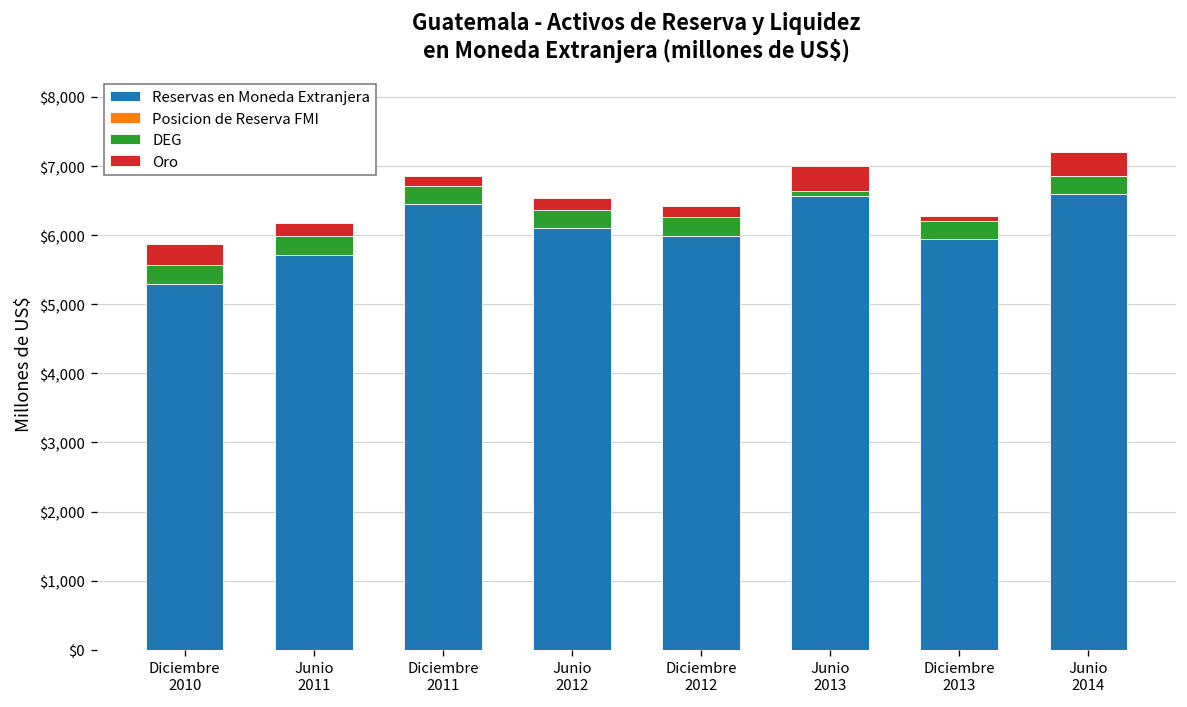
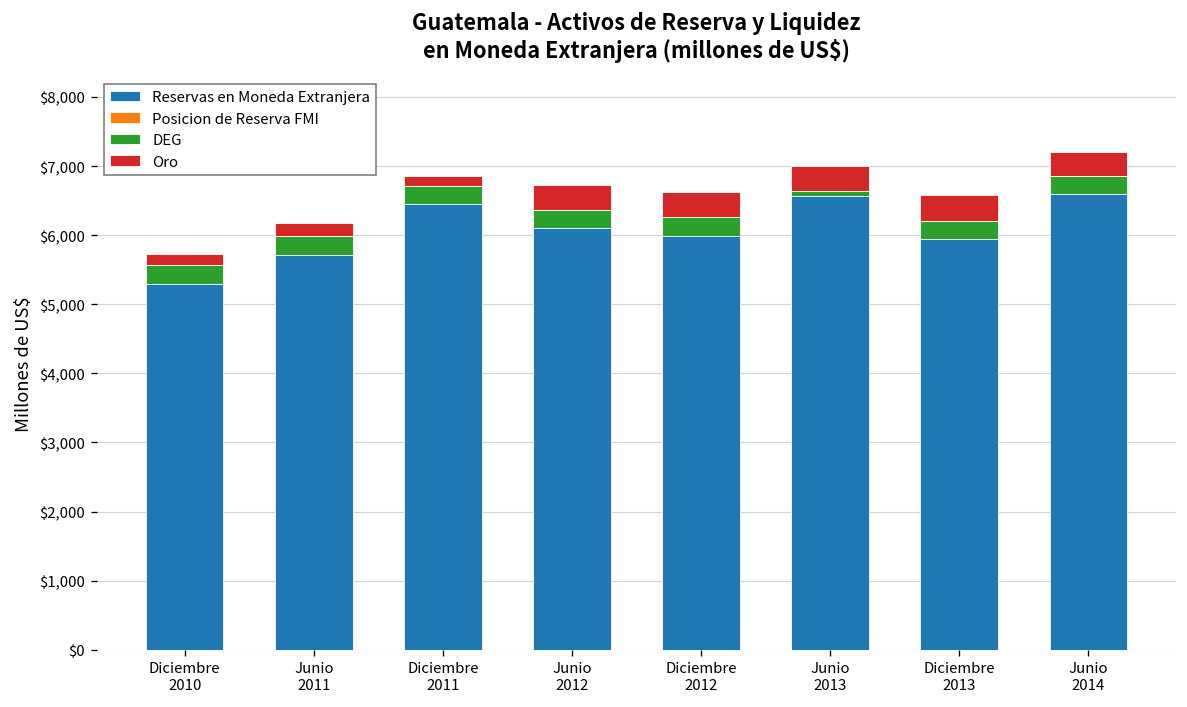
Oro, Diciembre 2010: $300 -> $200
Oro, Junio 2012: $200 -> $400
Oro, Diciembre 2012: $200 -> $400
Oro, Diciembre 2013: $100 -> $400
